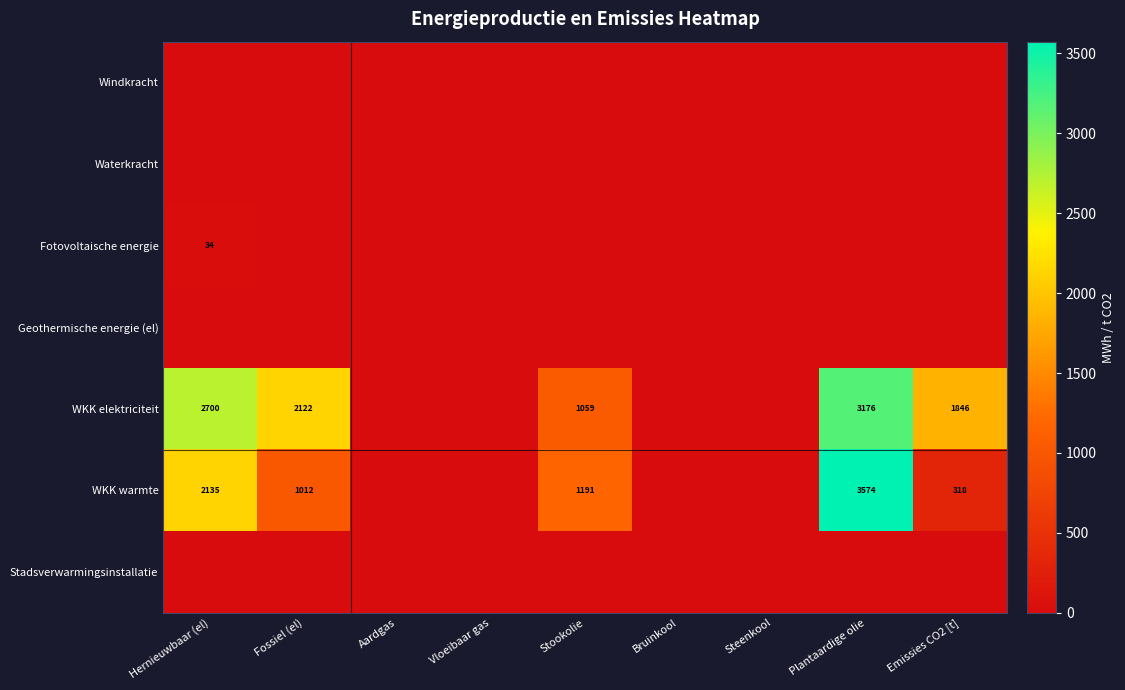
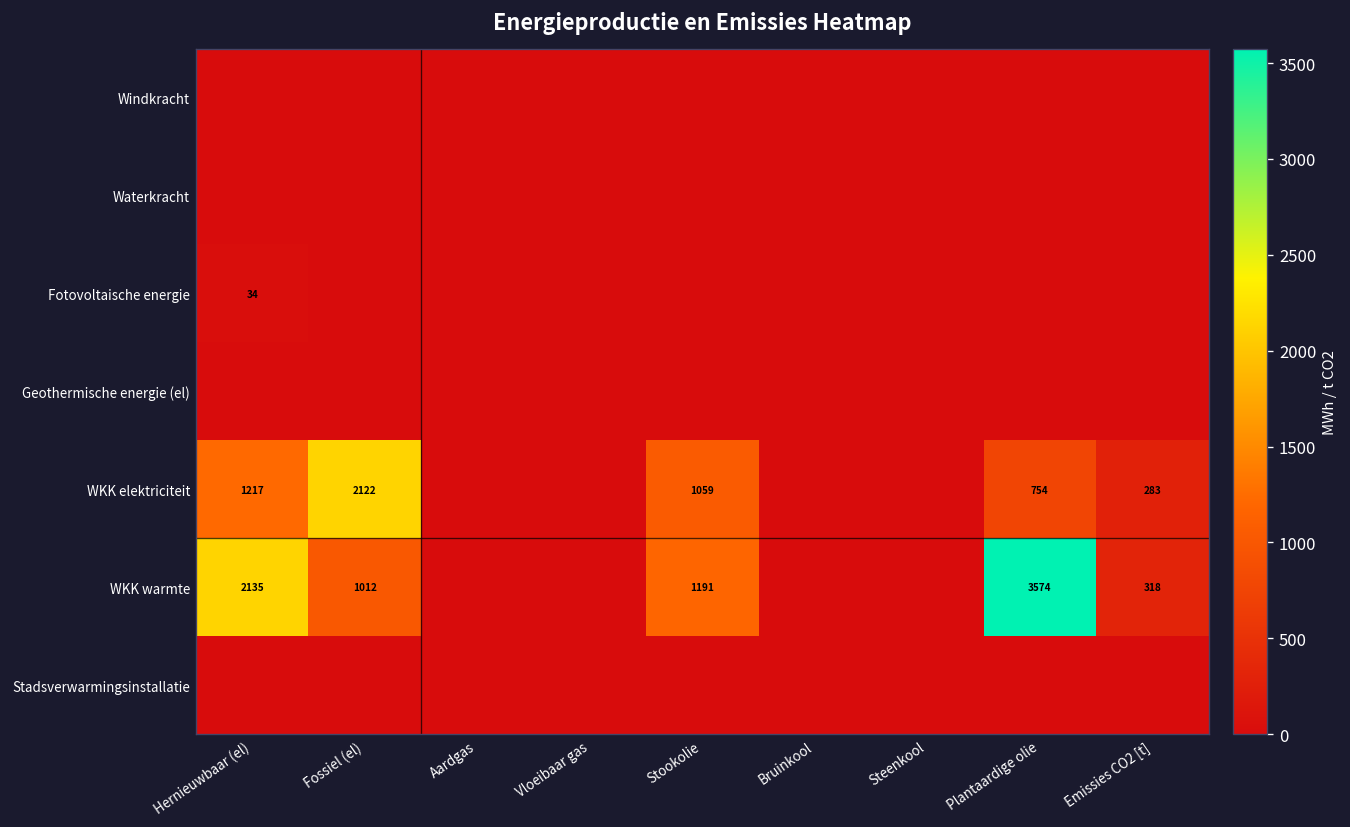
WKK elektriciteit, Hernieuwbaar (el): 2700 -> 1217
WKK elektriciteit, Plantaardige olie: 3176 -> 754
WKK elektriciteit, Emissies CO2 [t]: 1846 -> 283
